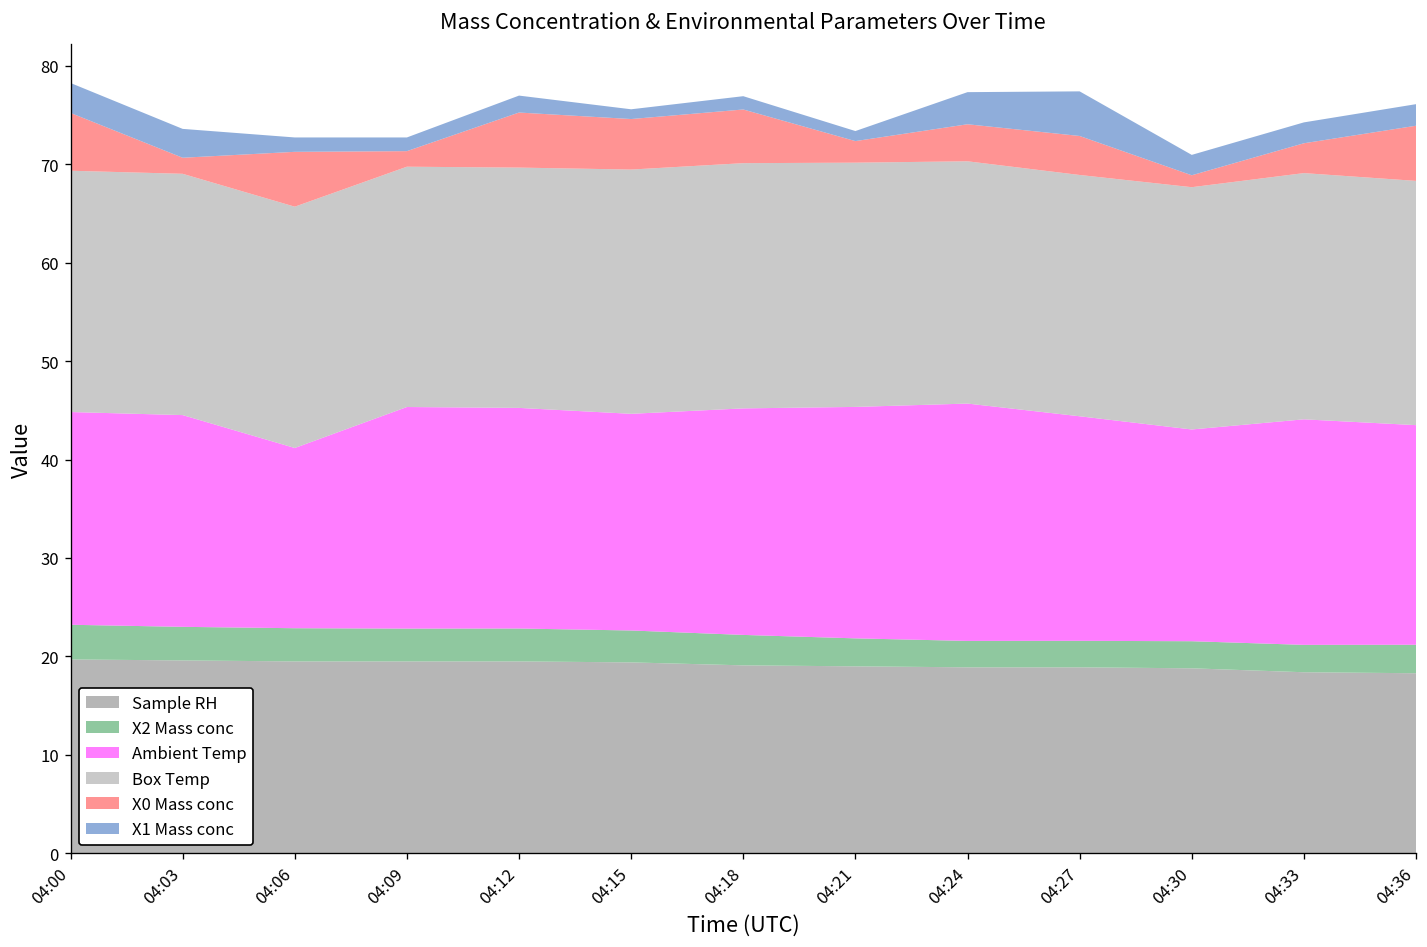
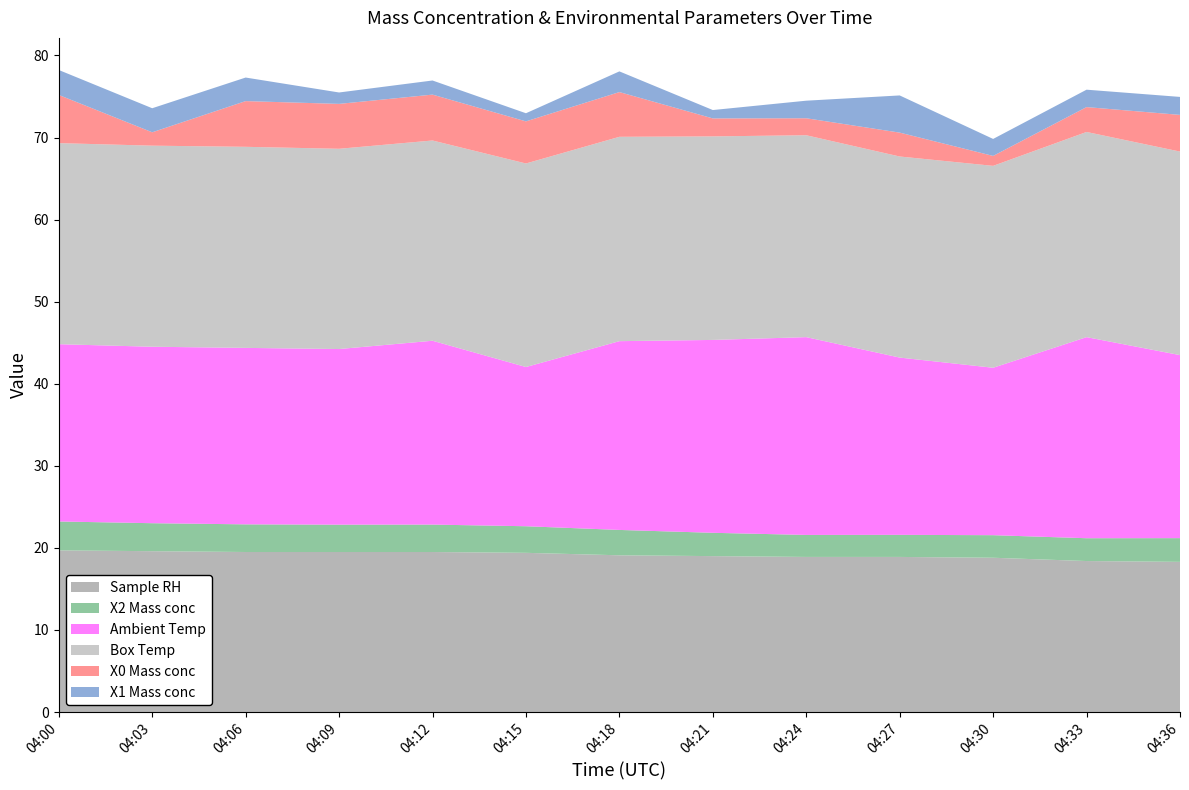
Ambient Temp, 04:06: 18 -> 22
X1 Mass conc, 04:06: 1 -> 3
Ambient Temp, 04:09: 23 -> 21
X0 Mass conc, 04:09: 2 -> 5
Ambient Temp, 04:15: 22 -> 19
X1 Mass conc, 04:18: 1 -> 3
X0 Mass conc, 04:24: 4 -> 2
X1 Mass conc, 04:24: 3 -> 2
Ambient Temp, 04:27: 23 -> 22
X0 Mass conc, 04:27: 4 -> 3
Ambient Temp, 04:30: 21 -> 20
Ambient Temp, 04:33: 23 -> 25
X0 Mass conc, 04:36: 6 -> 4
